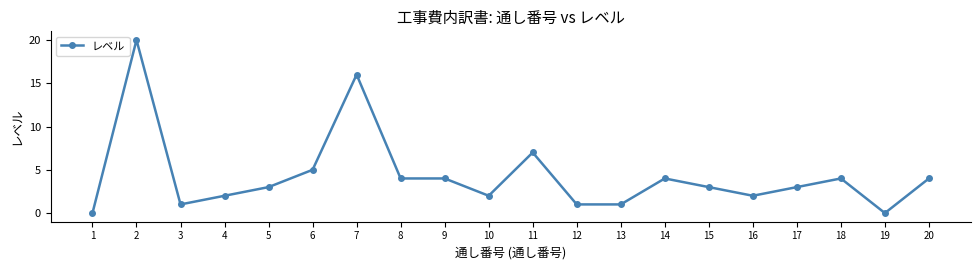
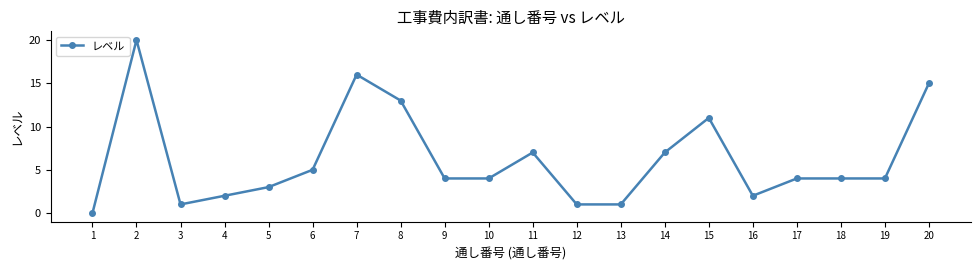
8: 4 -> 13
10: 2 -> 4
14: 4 -> 7
15: 3 -> 11
17: 3 -> 4
19: 0 -> 4
20: 4 -> 15
